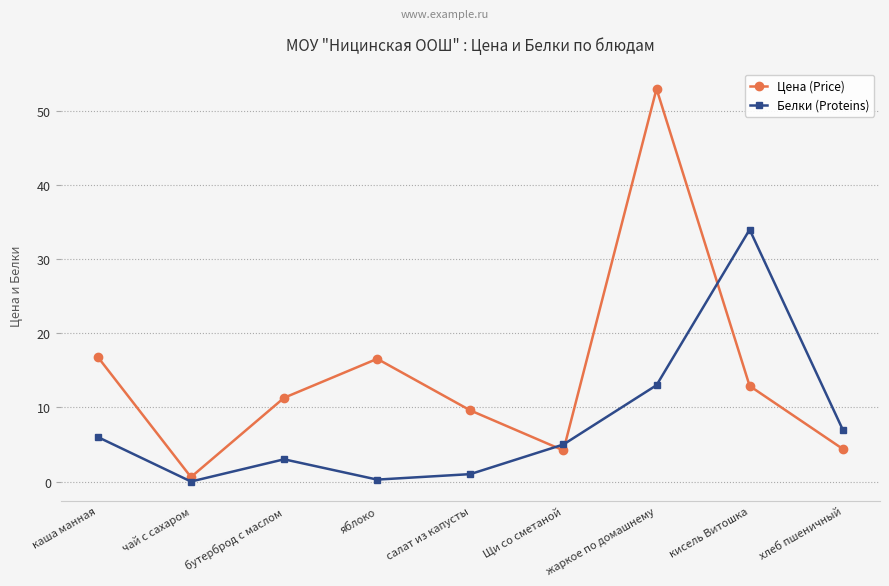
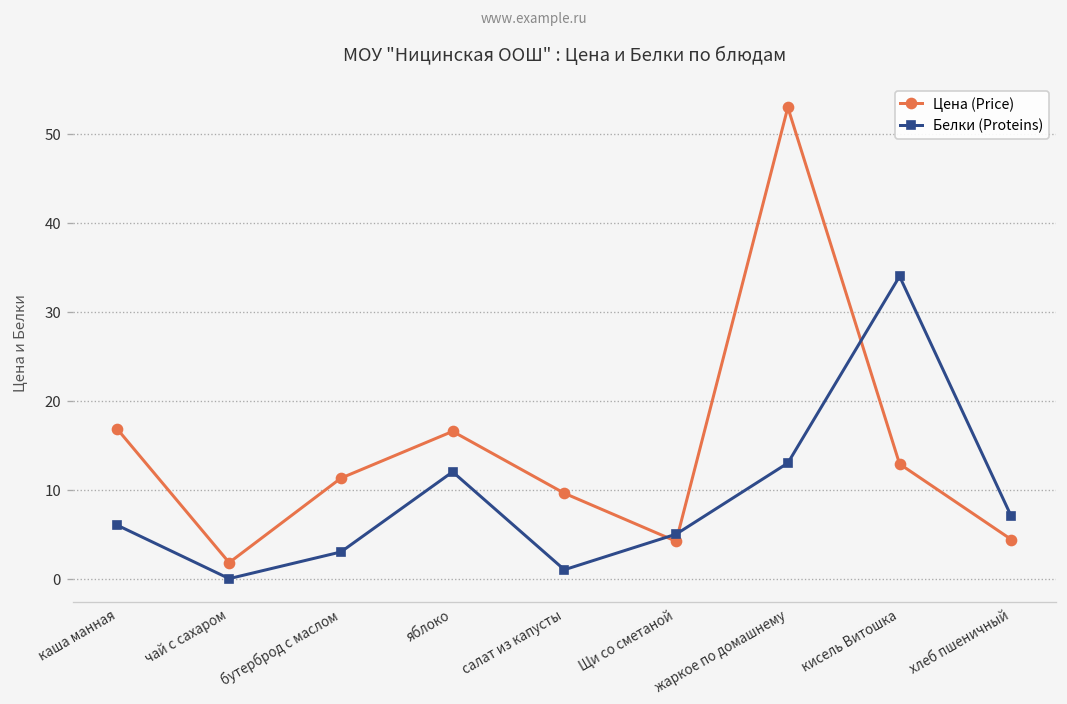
Цена (Price), чай с сахаром: 1 -> 2
Белки (Proteins), яблоко: 0 -> 12
